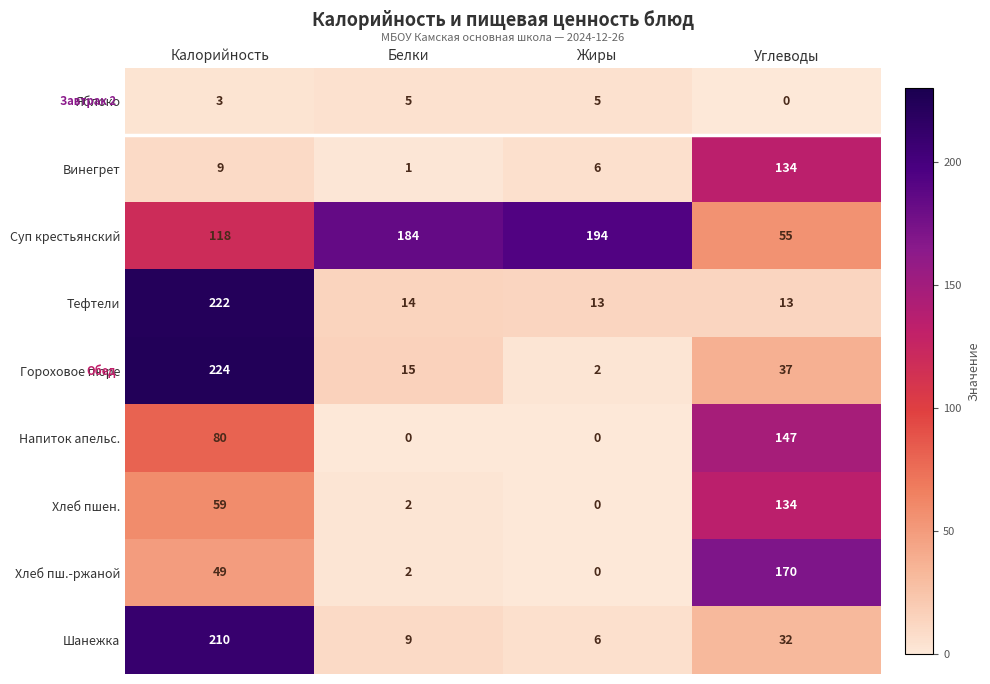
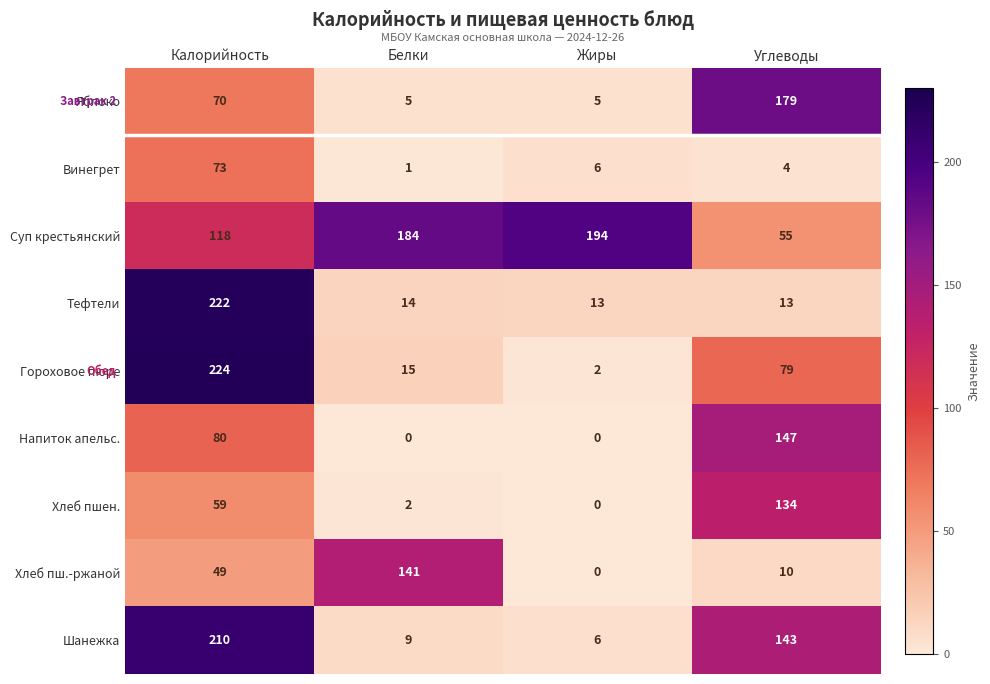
Яблоко, Калорийность: 3 -> 70
Яблоко, Углеводы: 0 -> 179
Винегрет, Калорийность: 9 -> 73
Винегрет, Углеводы: 134 -> 4
Гороховое пюре, Углеводы: 37 -> 79
Хлеб пш.-ржаной, Белки: 2 -> 141
Хлеб пш.-ржаной, Углеводы: 170 -> 10
Шанежка, Углеводы: 32 -> 143
